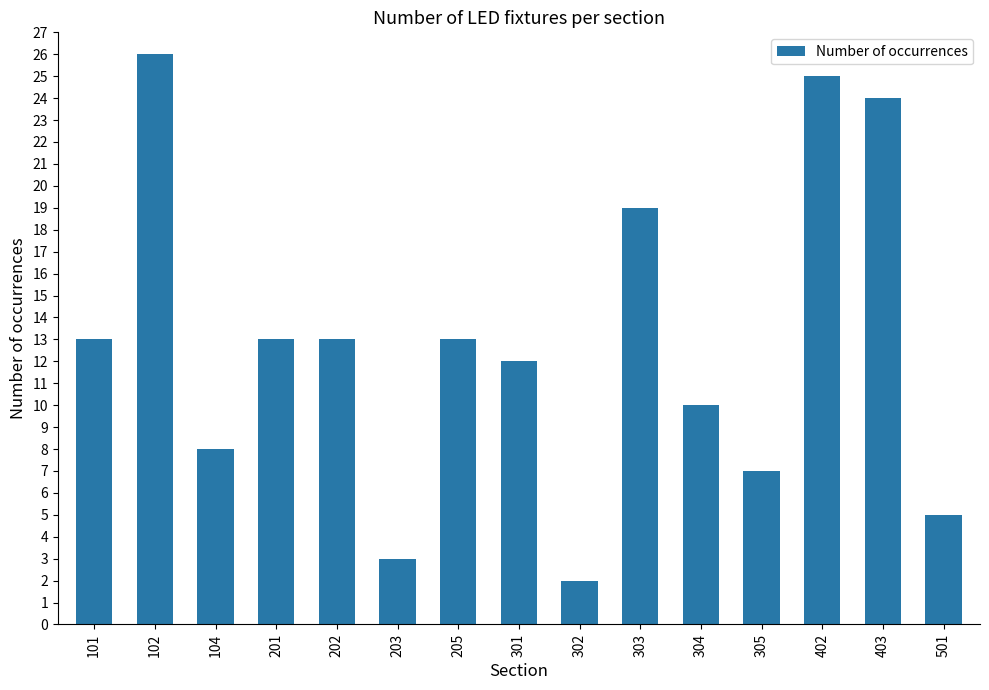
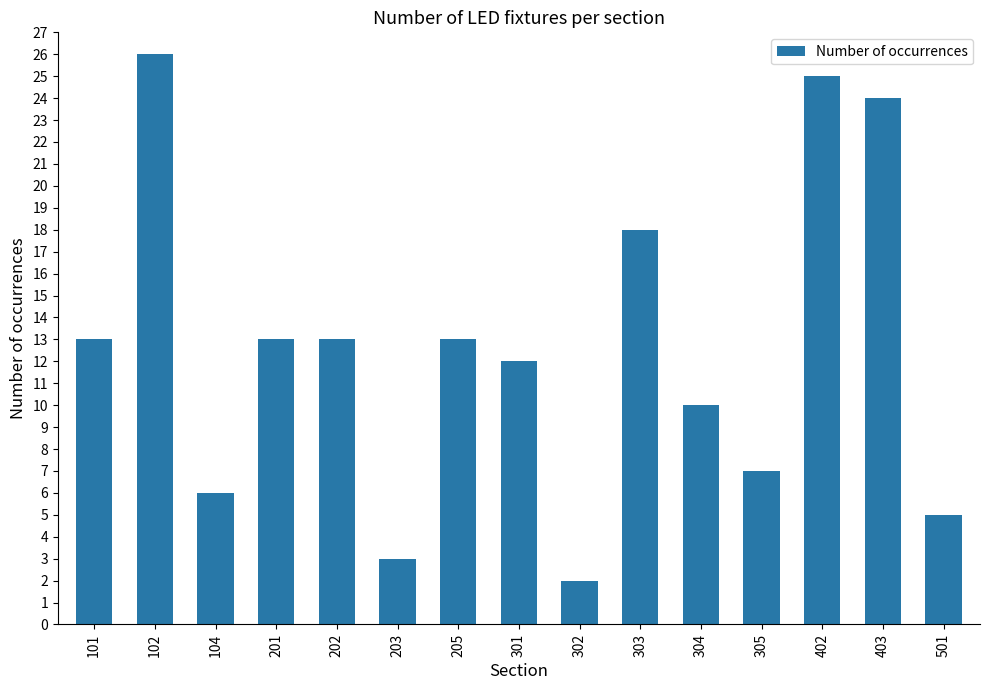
104: 8 -> 6
303: 19 -> 18
